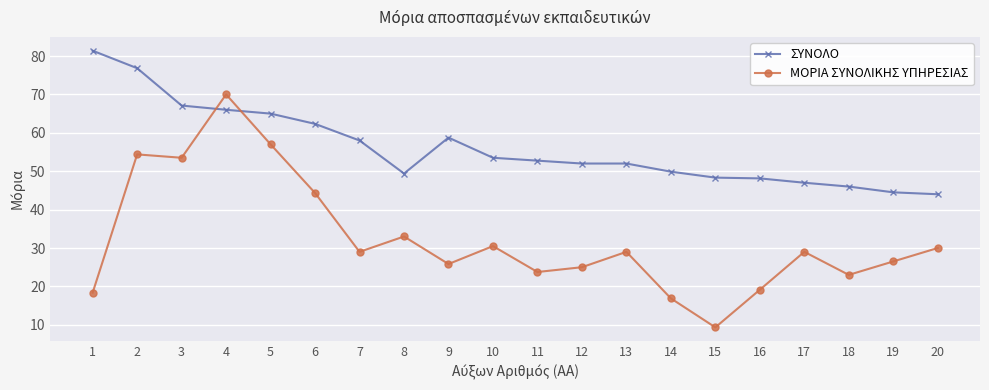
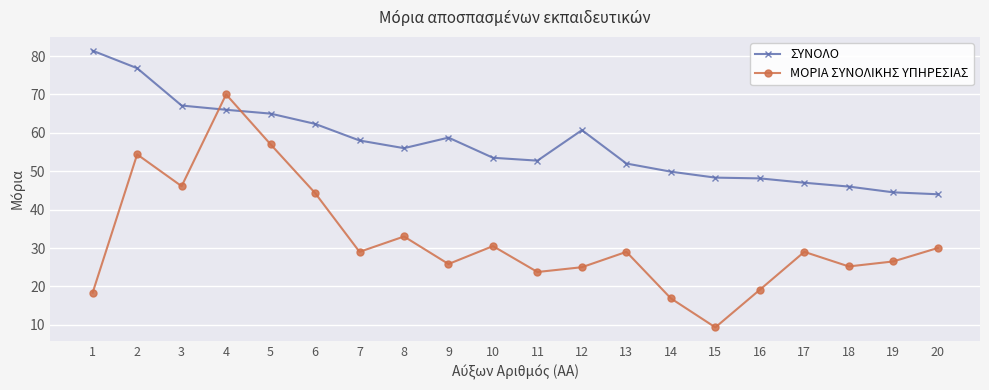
ΜΟΡΙΑ ΣΥΝΟΛΙΚΗΣ ΥΠΗΡΕΣΙΑΣ, 3: 54 -> 46
ΣΥΝΟΛΟ, 8: 49 -> 56
ΣΥΝΟΛΟ, 12: 52 -> 61
ΜΟΡΙΑ ΣΥΝΟΛΙΚΗΣ ΥΠΗΡΕΣΙΑΣ, 18: 23 -> 25
